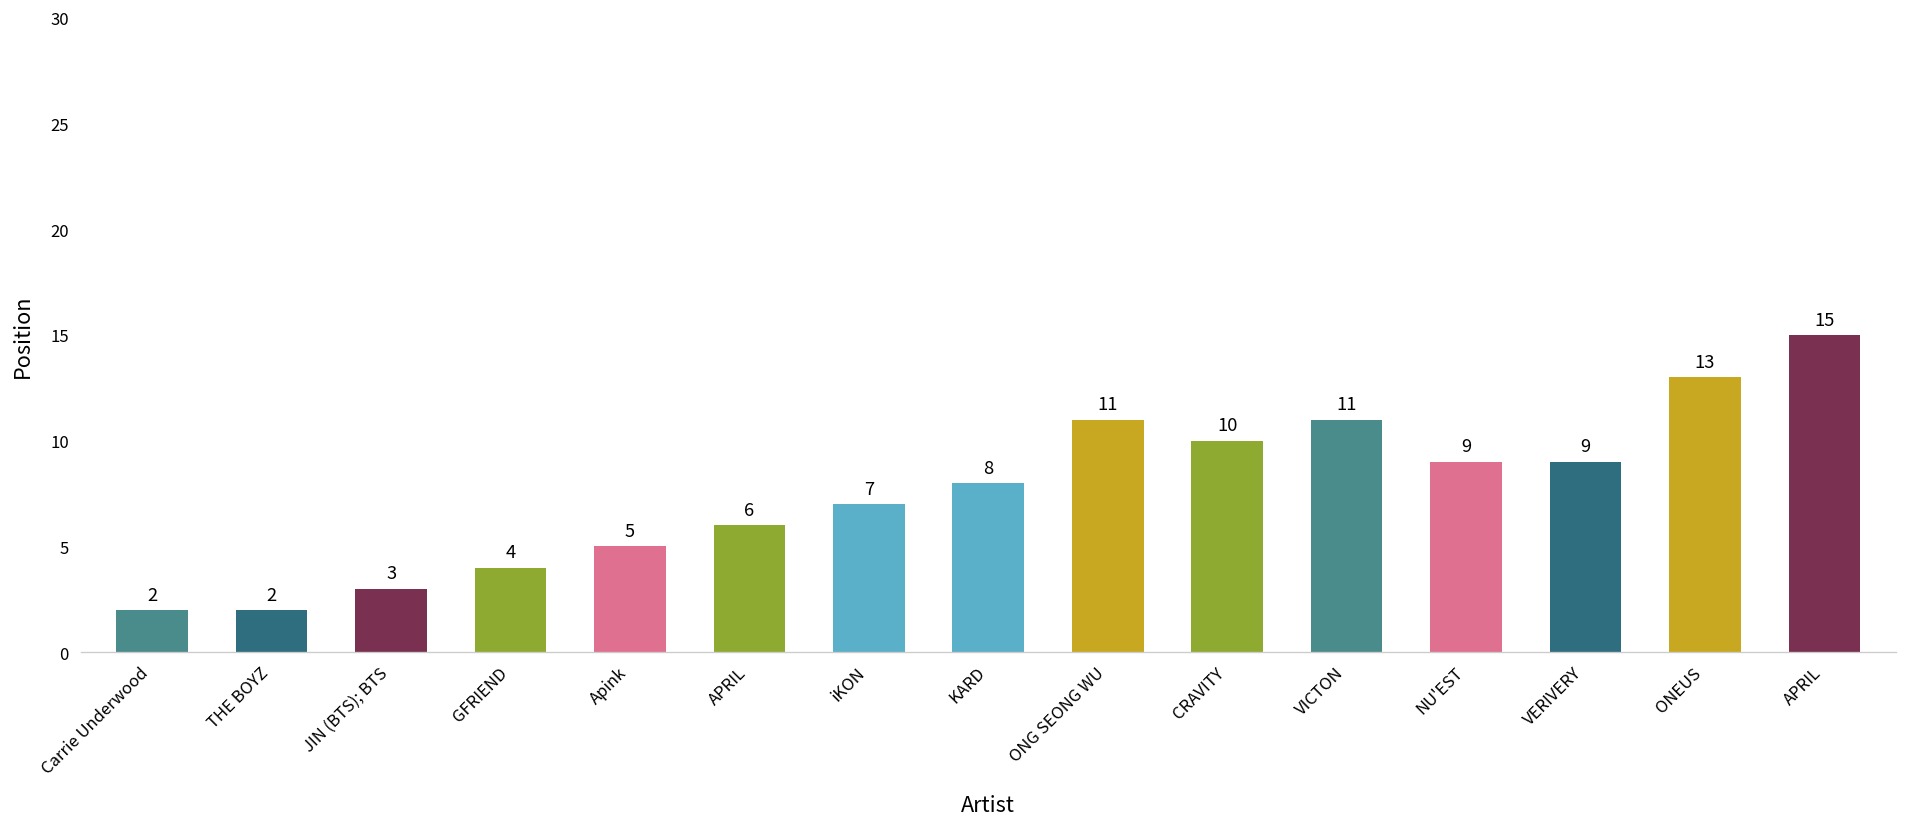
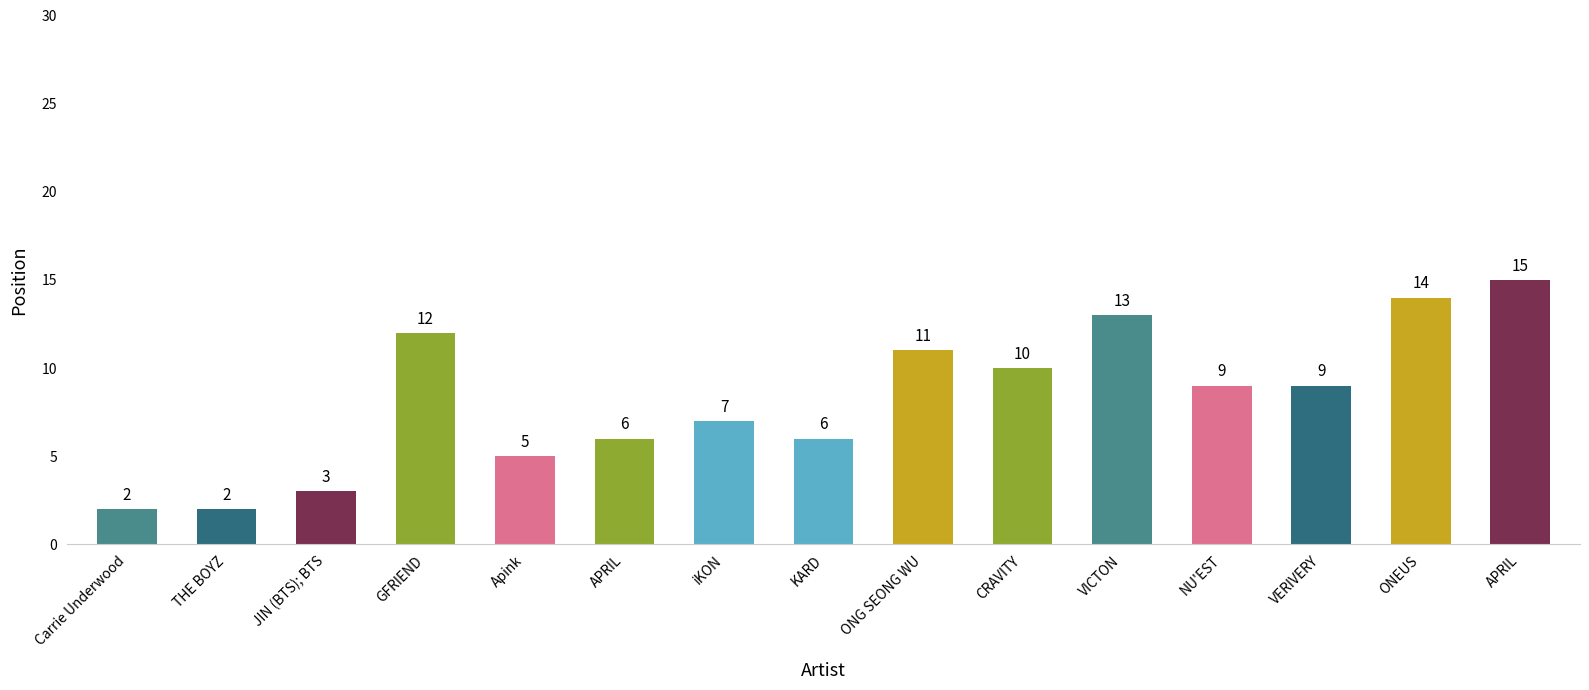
GFRIEND: 4 -> 12
KARD: 8 -> 6
VICTON: 11 -> 13
ONEUS: 13 -> 14
